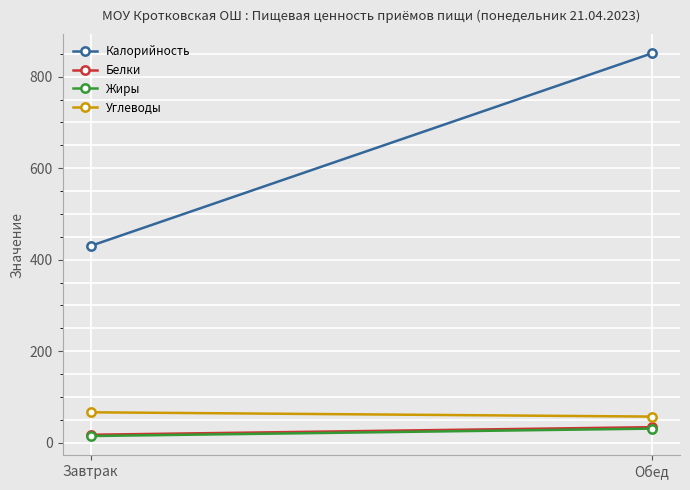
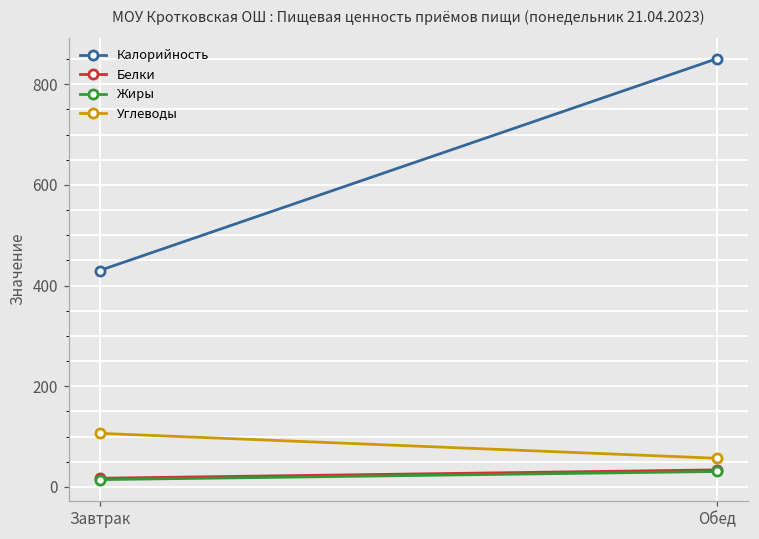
Углеводы, Завтрак: 70 -> 110
